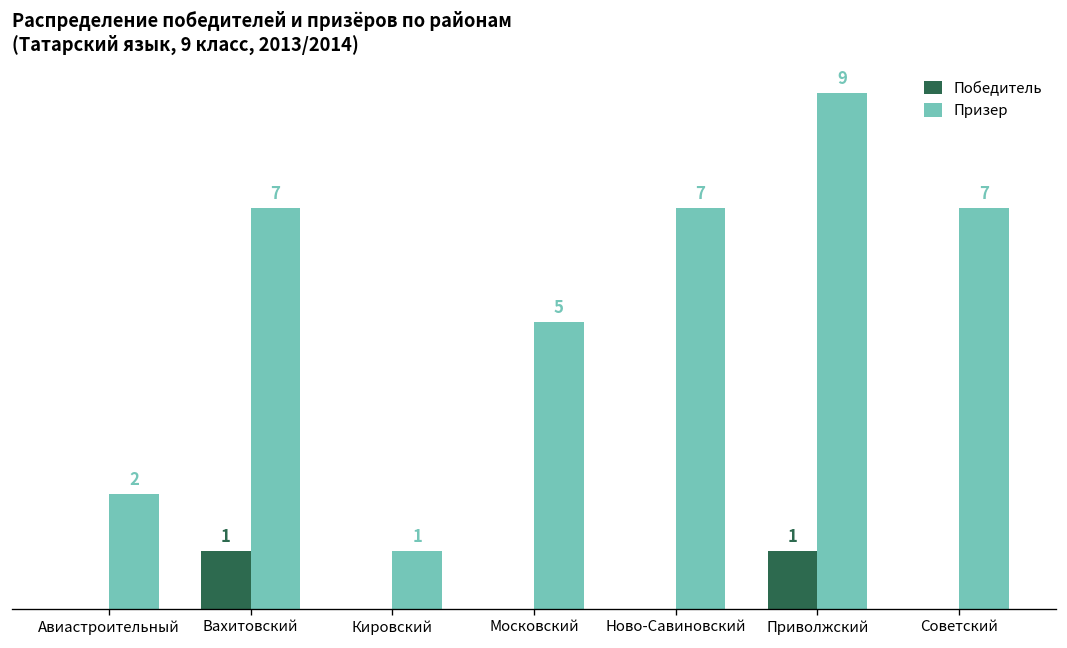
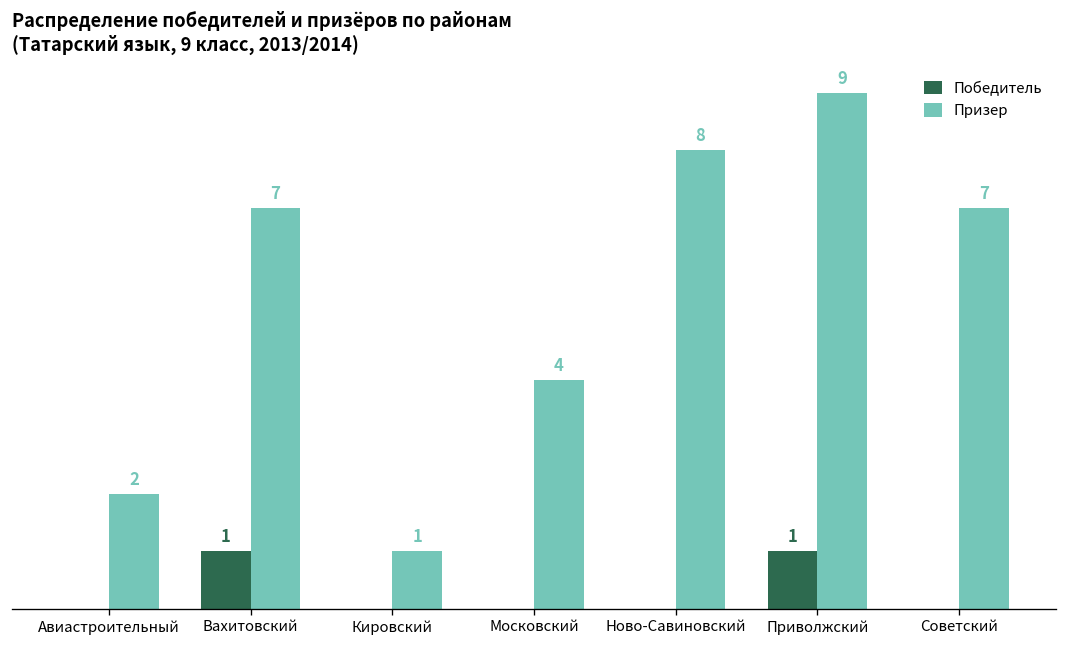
Призер, Московский: 5 -> 4
Призер, Ново-Савиновский: 7 -> 8
